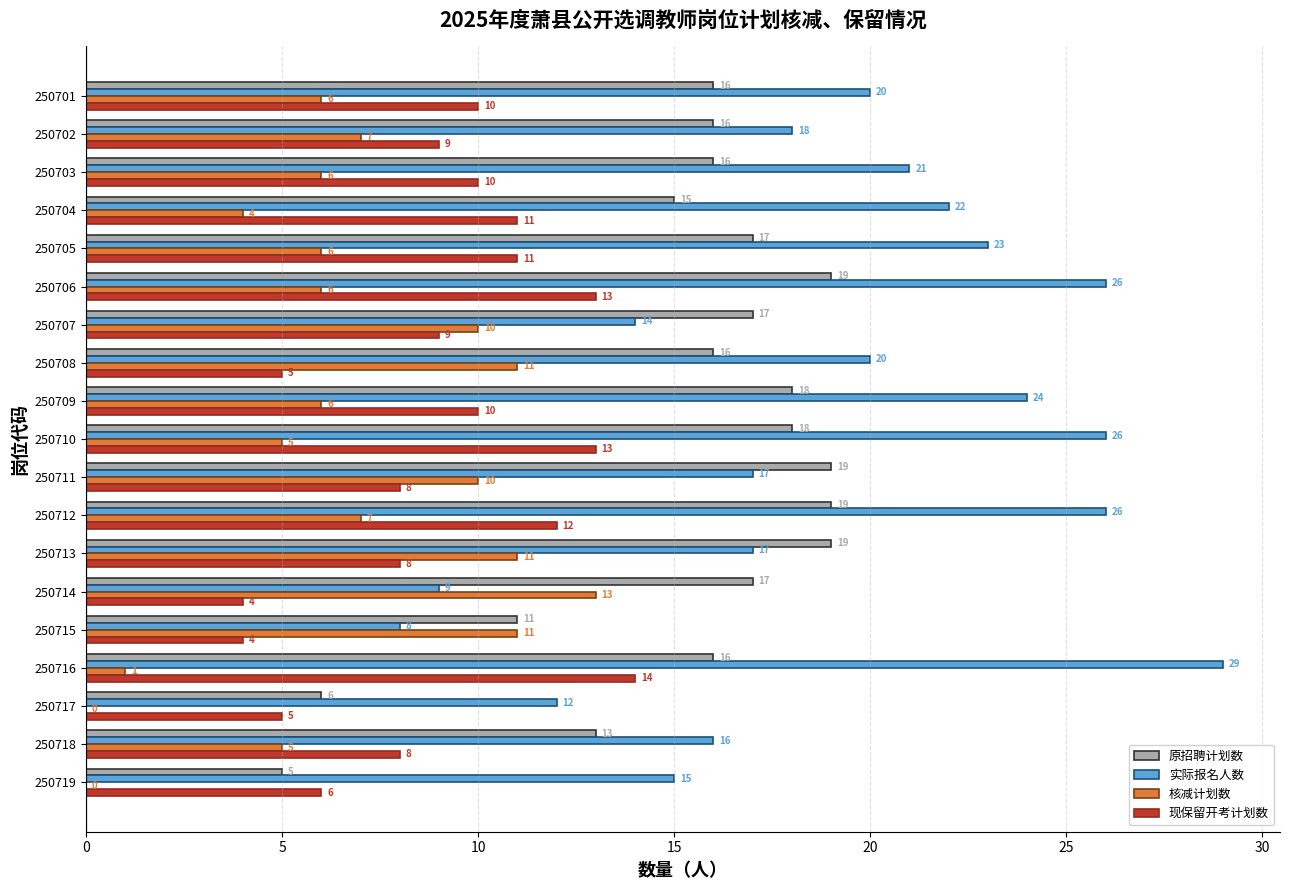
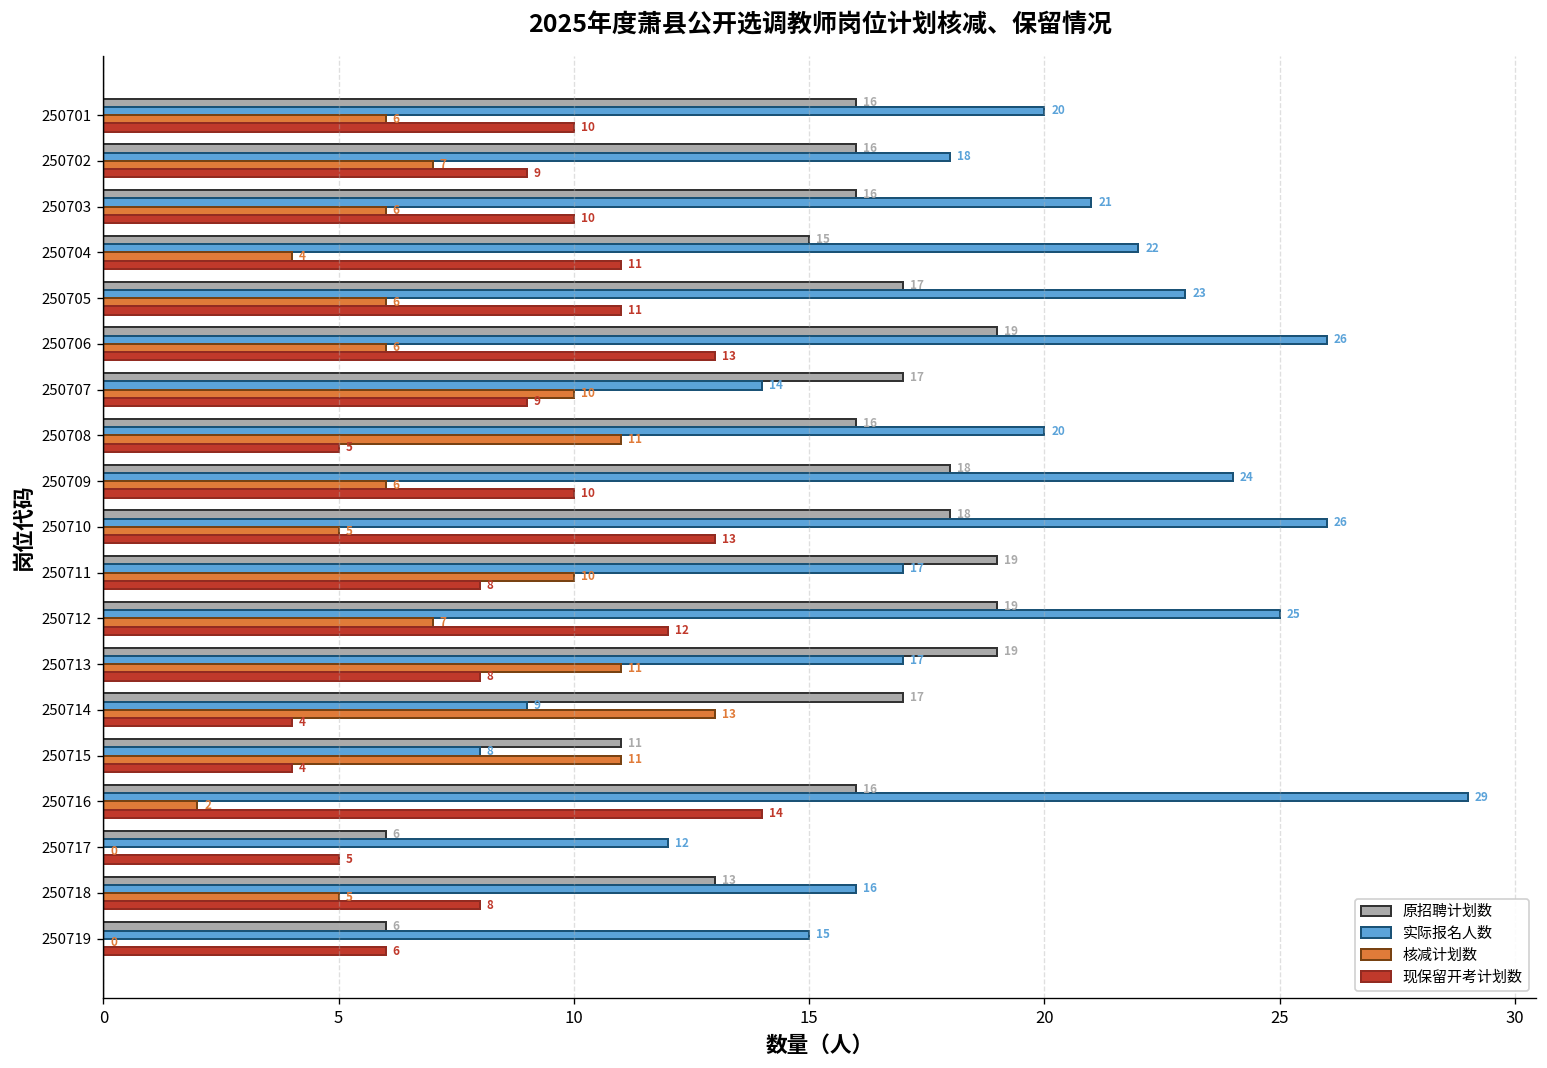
实际报名人数, 250712: 26 -> 25
核减计划数, 250716: 1 -> 2
原招聘计划数, 250719: 5 -> 6
